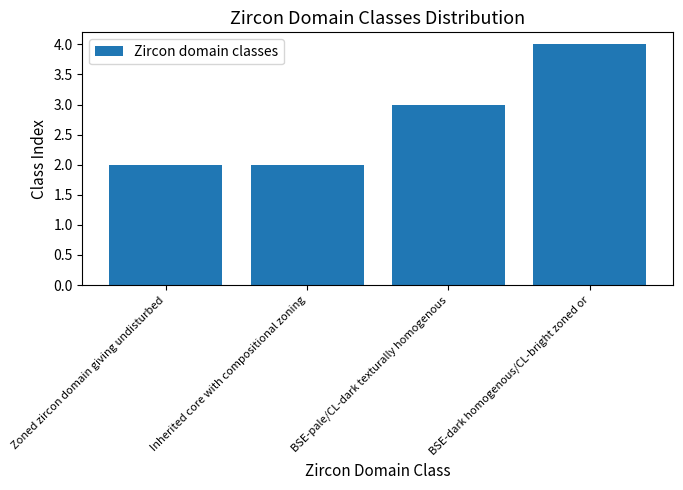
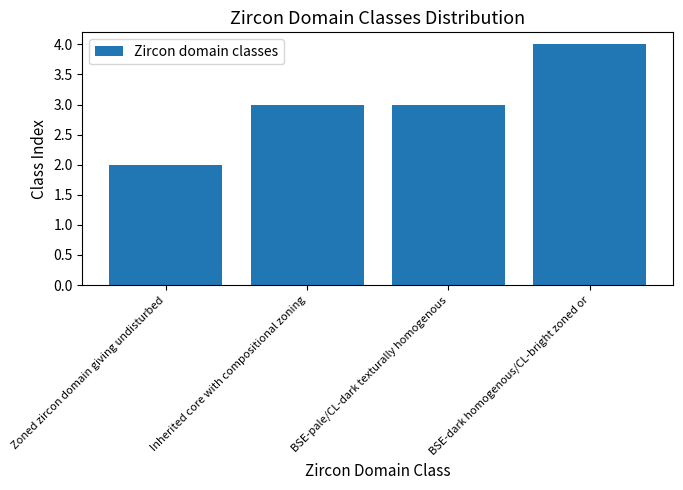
Inherited core with compositional zoning: 2 -> 3
